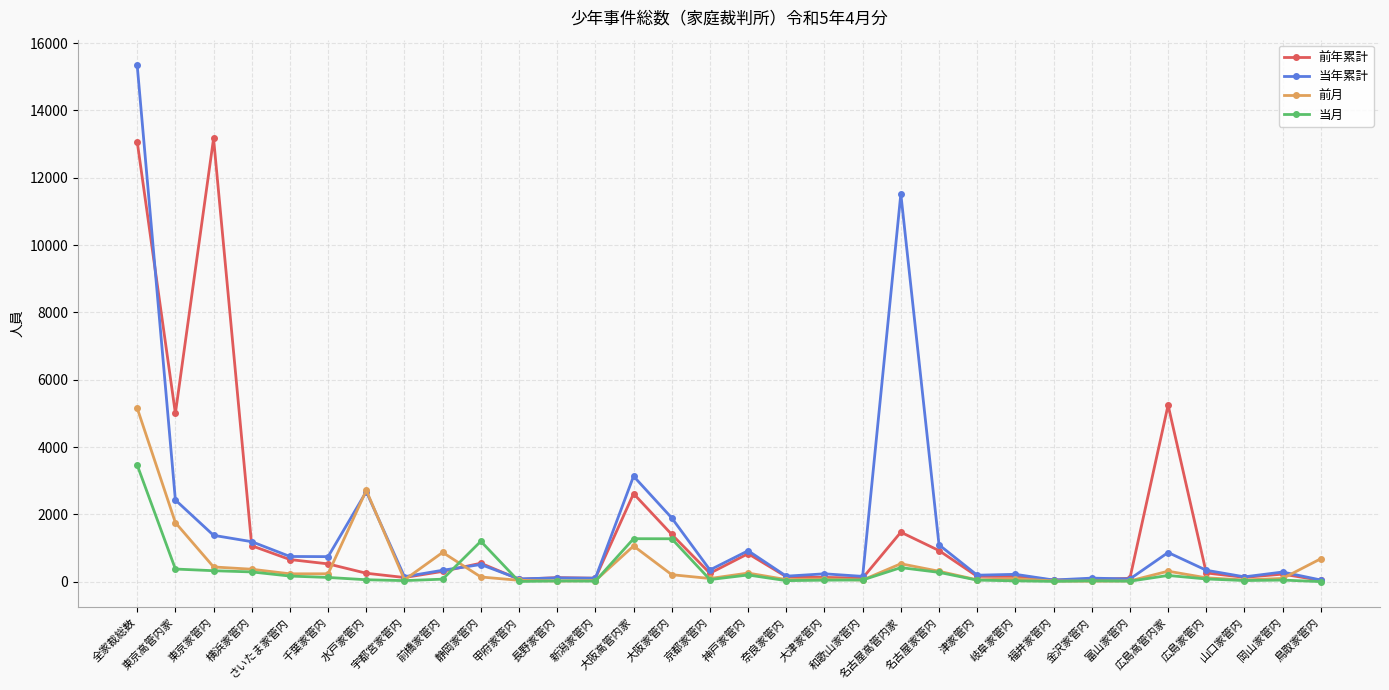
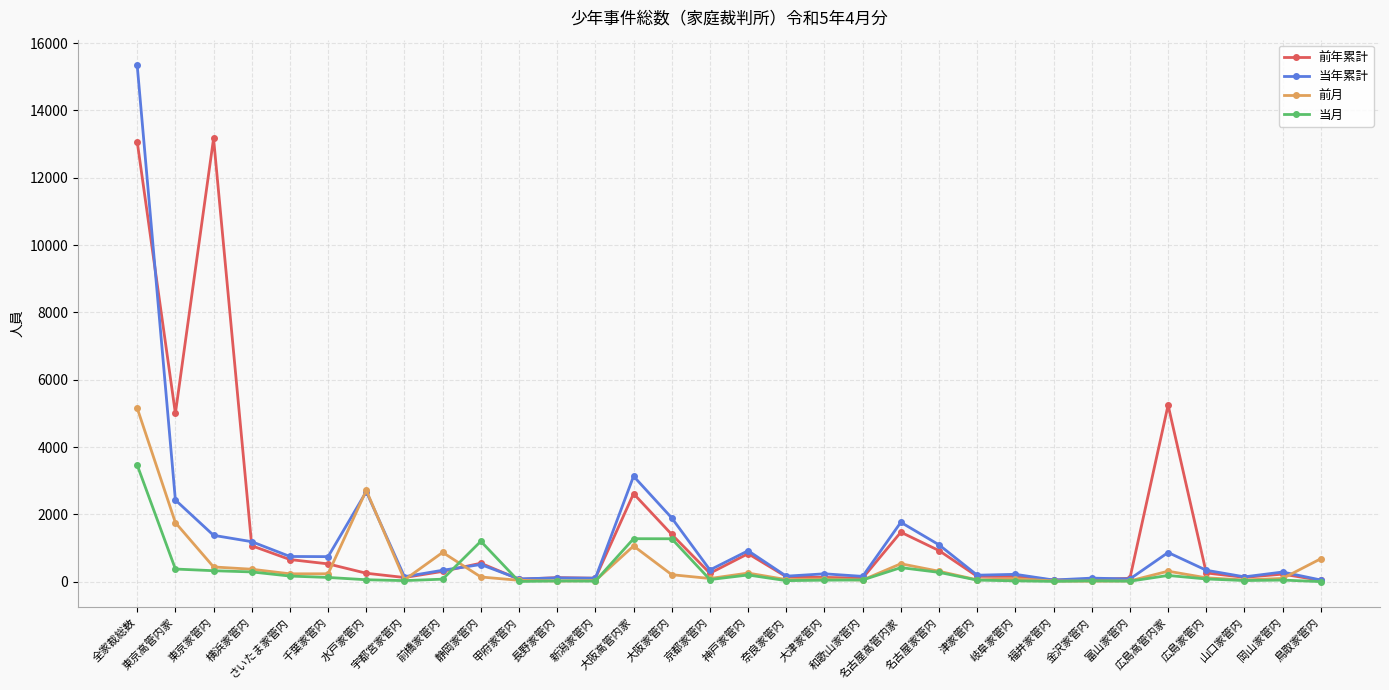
当年累計, 名古屋高管内家: 11500 -> 1800
